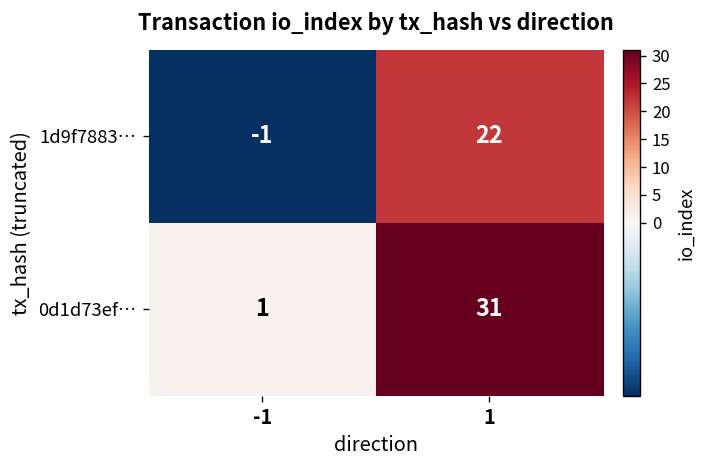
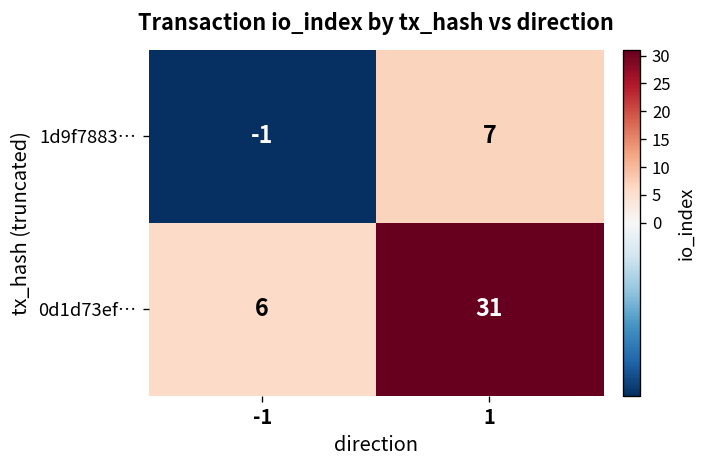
1d9f7883…, 1: 22 -> 7
0d1d73ef…, -1: 1 -> 6
